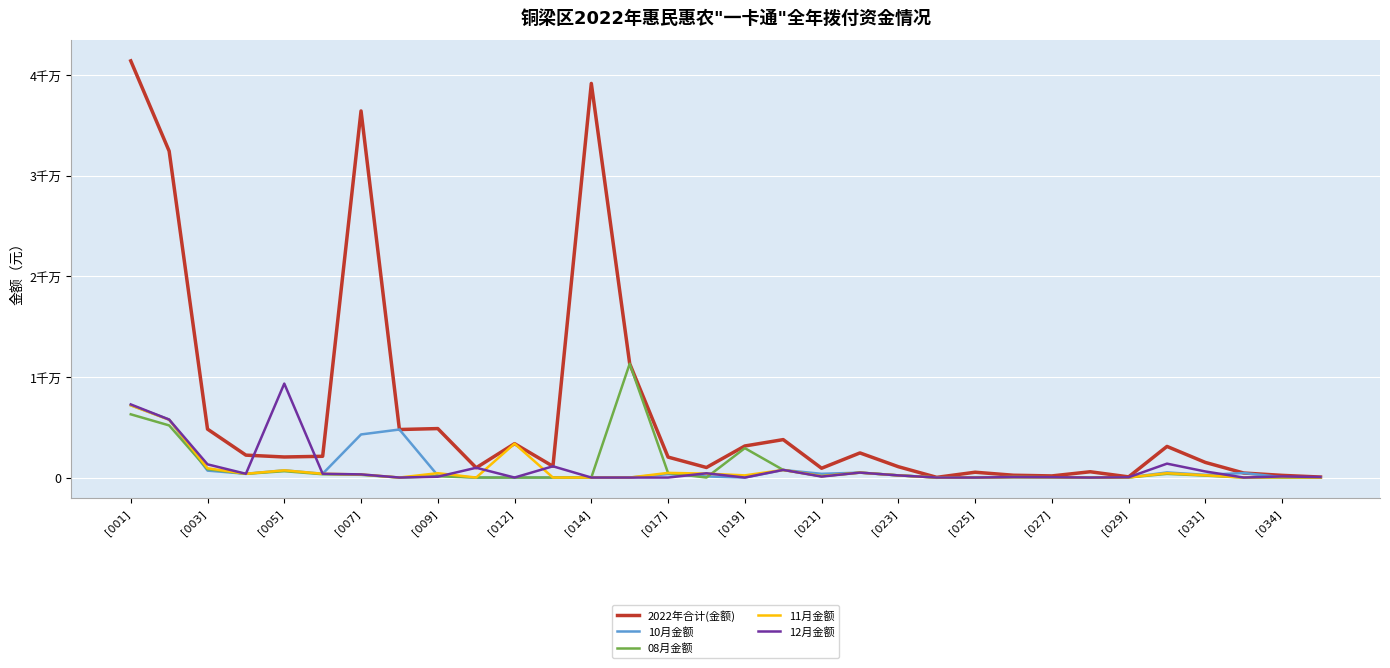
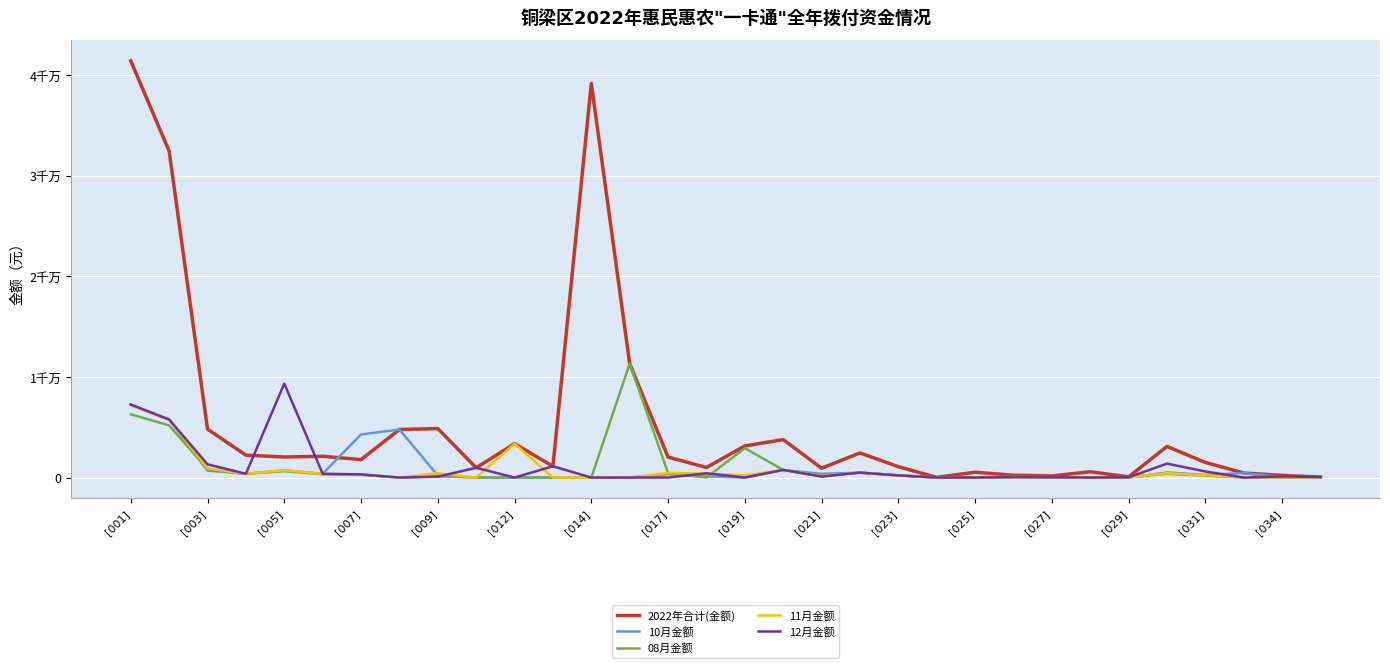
2022年合计(金额), [007]: 3.64千万 -> 0.18千万
